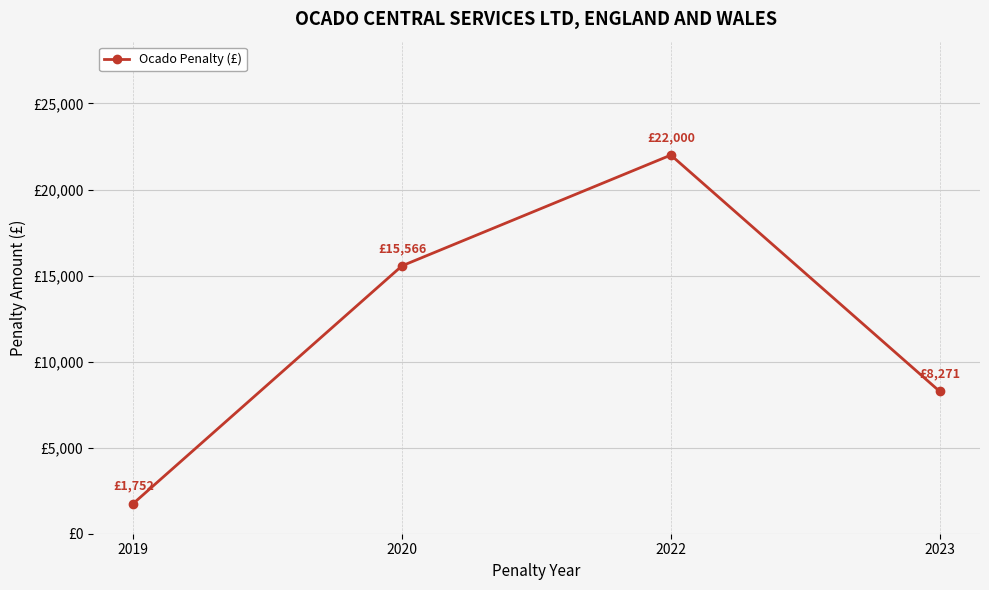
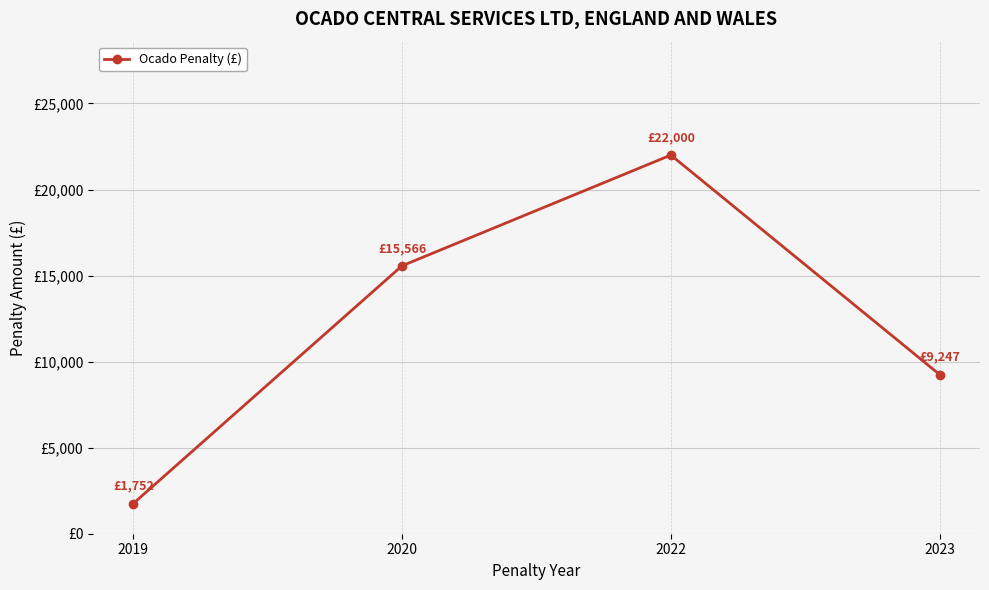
2023: £8,271 -> £9,247
